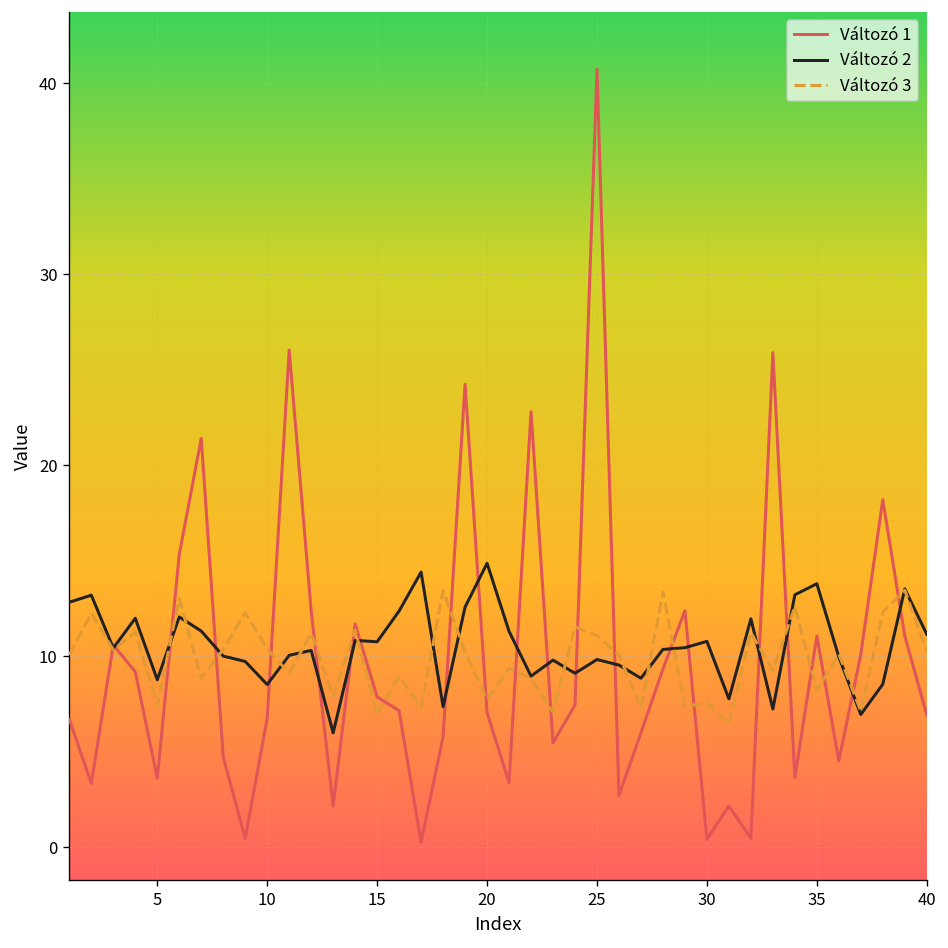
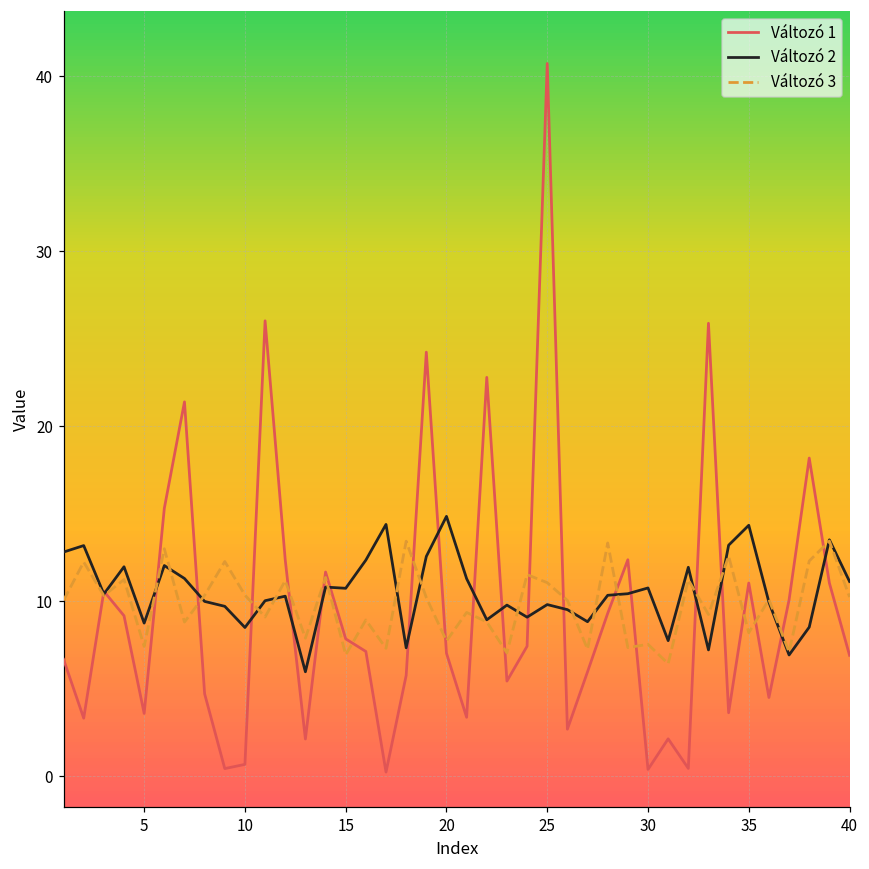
Változó 1, 10: 6.7 -> 0.7
Változó 2, 35: 13.8 -> 14.4
